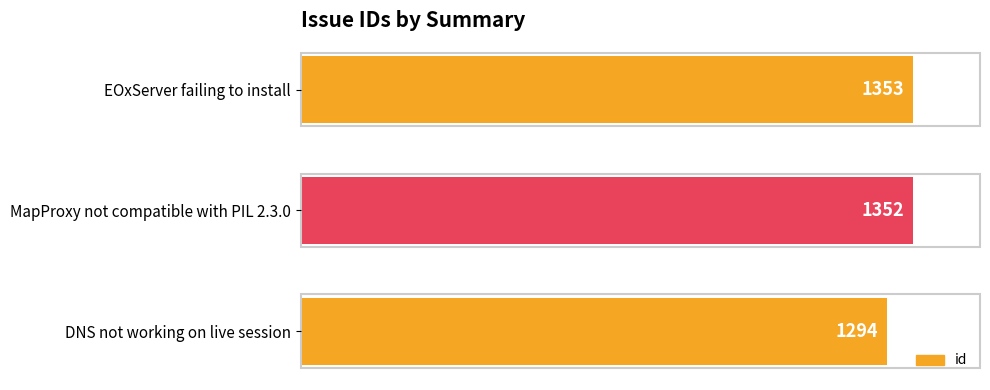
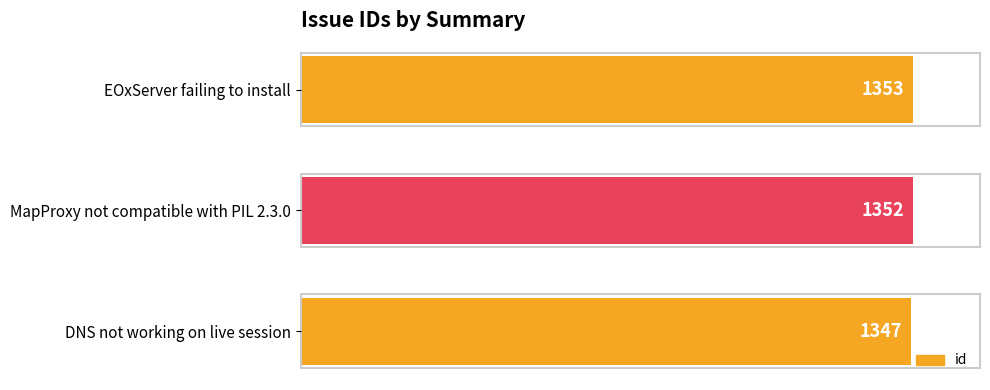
DNS not working on live session: 1294 -> 1347
